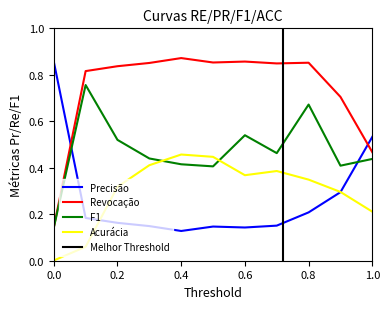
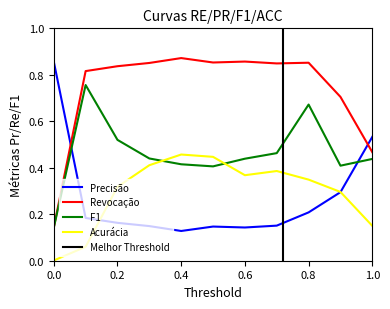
F1, 0.6: 0.54 -> 0.44
Acurácia, 1.0: 0.21 -> 0.15
